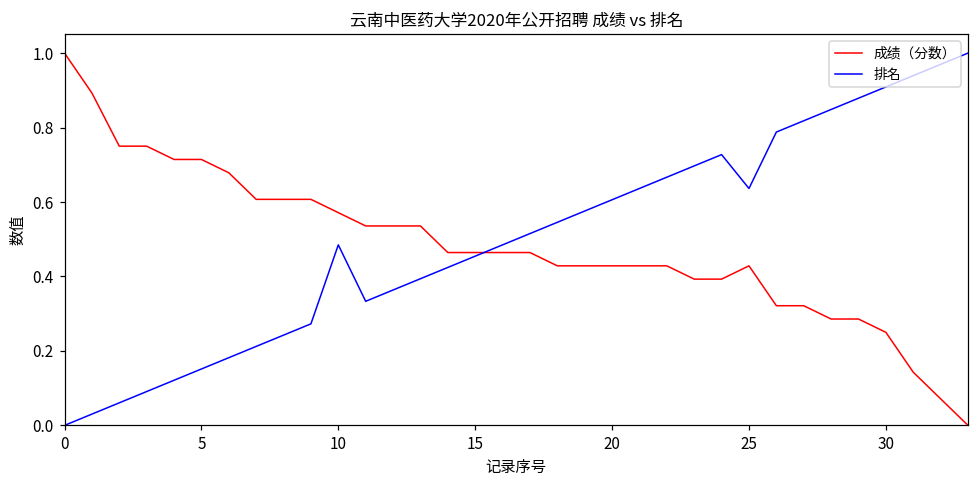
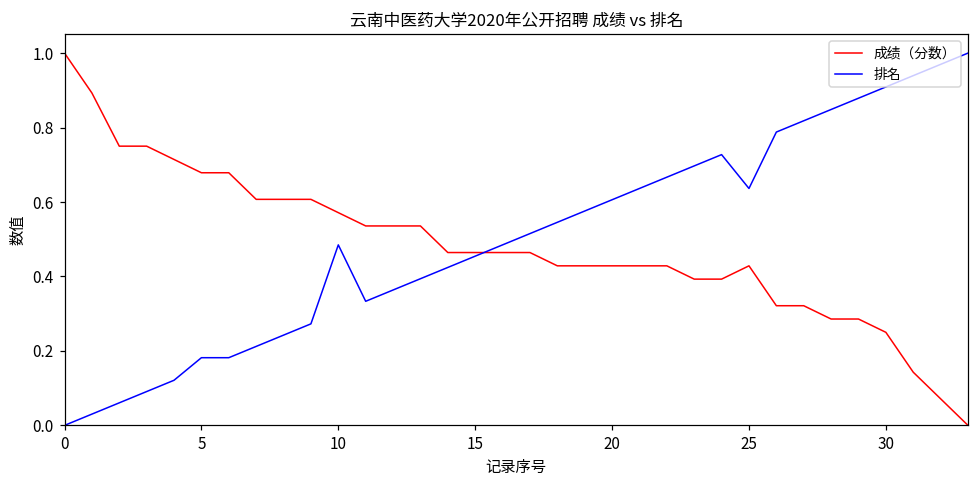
成绩（分数）, 5: 0.71 -> 0.68
排名, 5: 0.15 -> 0.18
